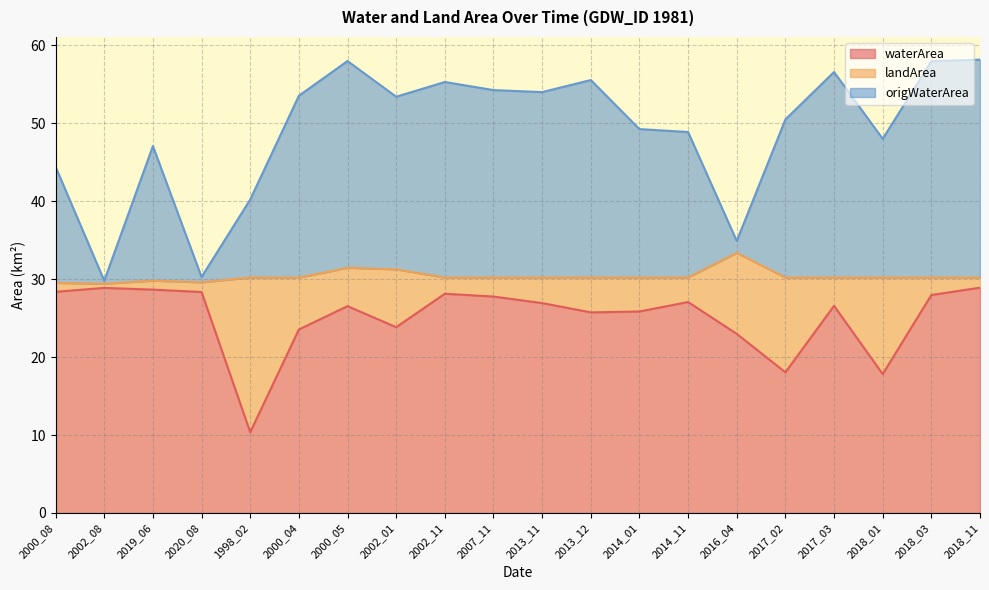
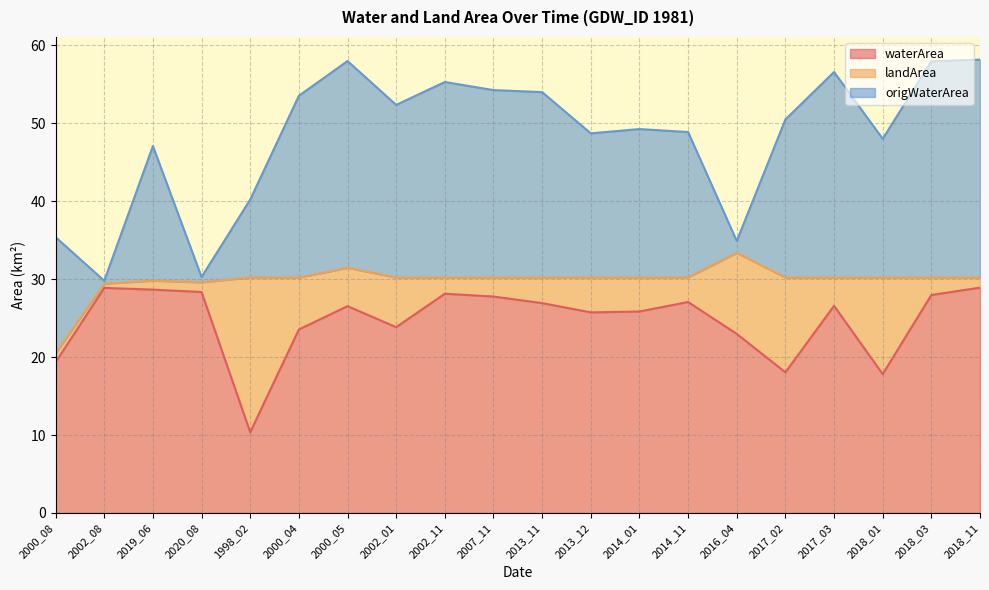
waterArea, 2000_08: 28 -> 19
landArea, 2002_01: 7 -> 6
origWaterArea, 2013_12: 25 -> 18
